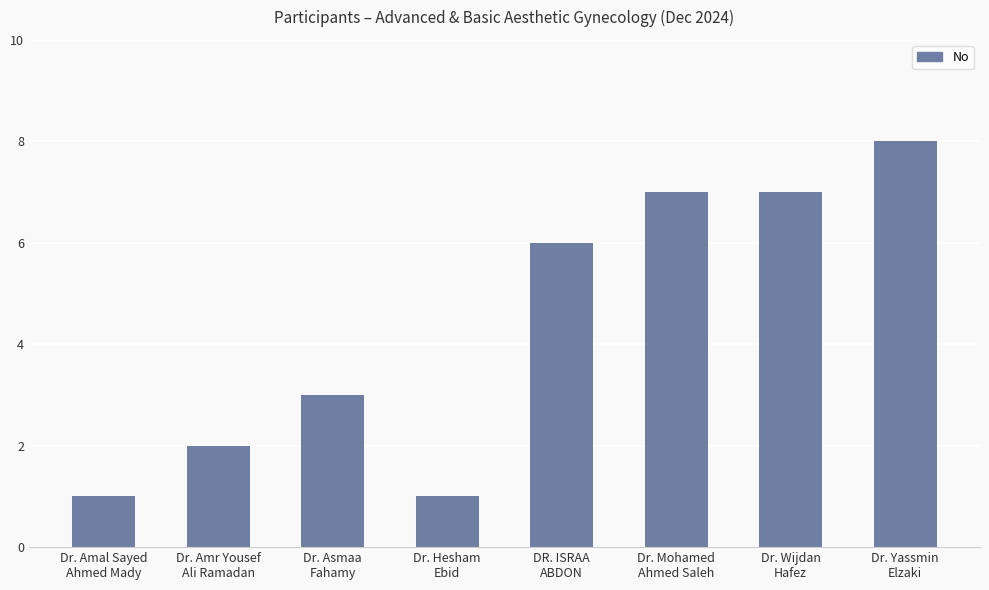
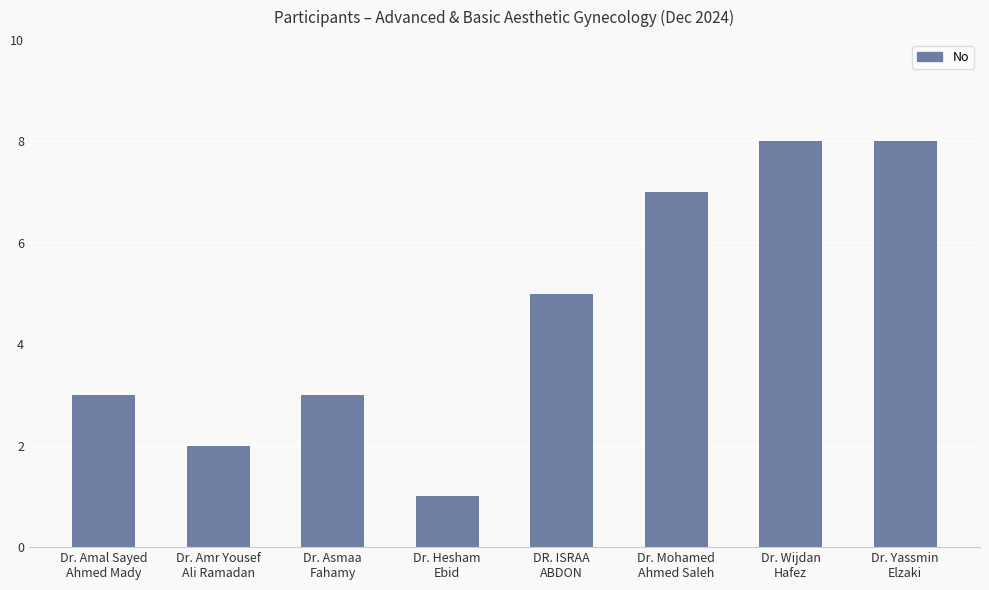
Dr. Amal Sayed Ahmed Mady: 1 -> 3
DR. ISRAA ABDON: 6 -> 5
Dr. Wijdan Hafez: 7 -> 8
